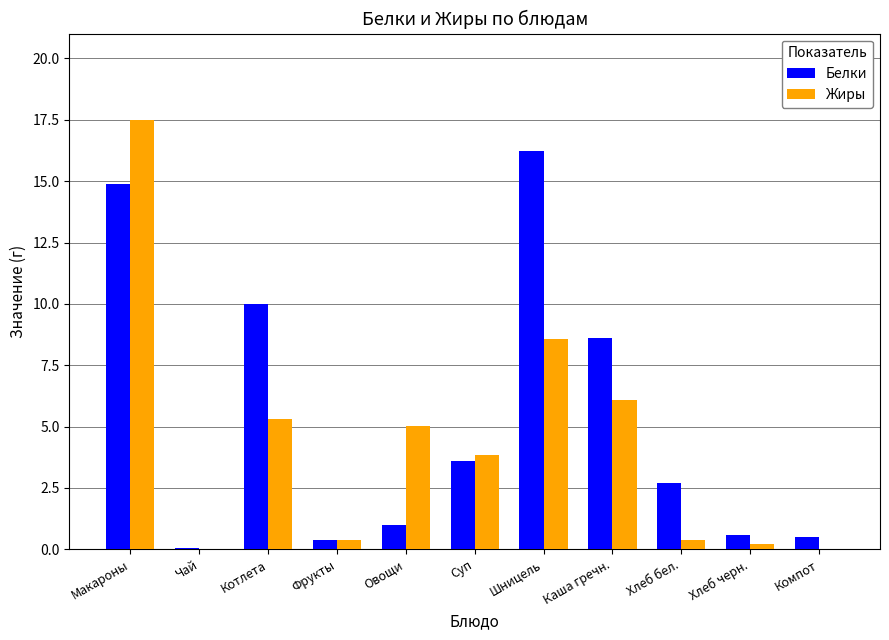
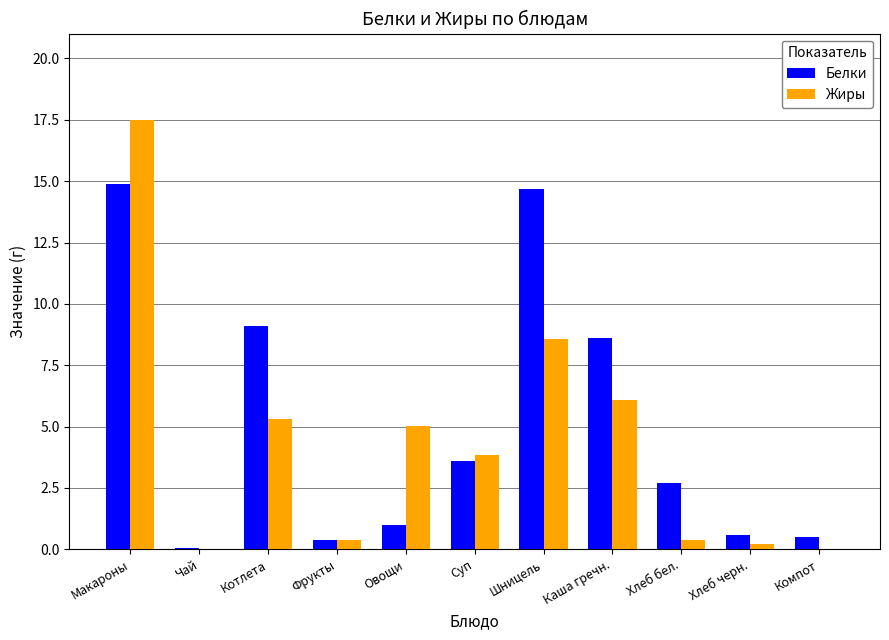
Белки, Котлета: 10.0 -> 9.1
Белки, Шницель: 16.2 -> 14.7
